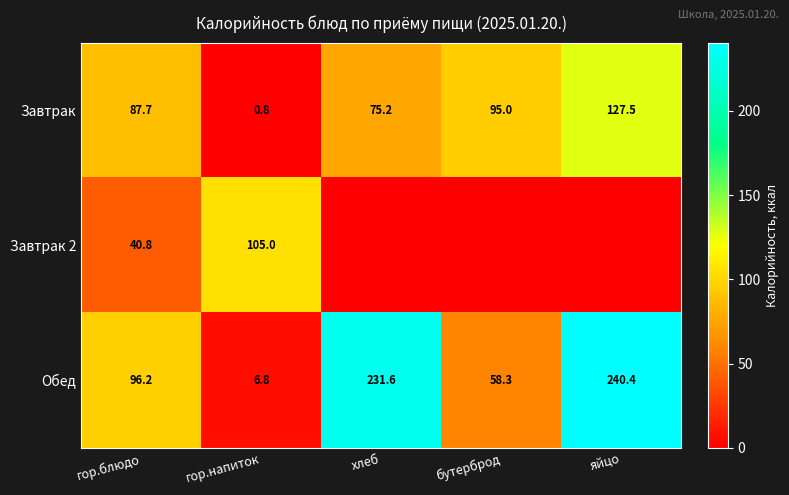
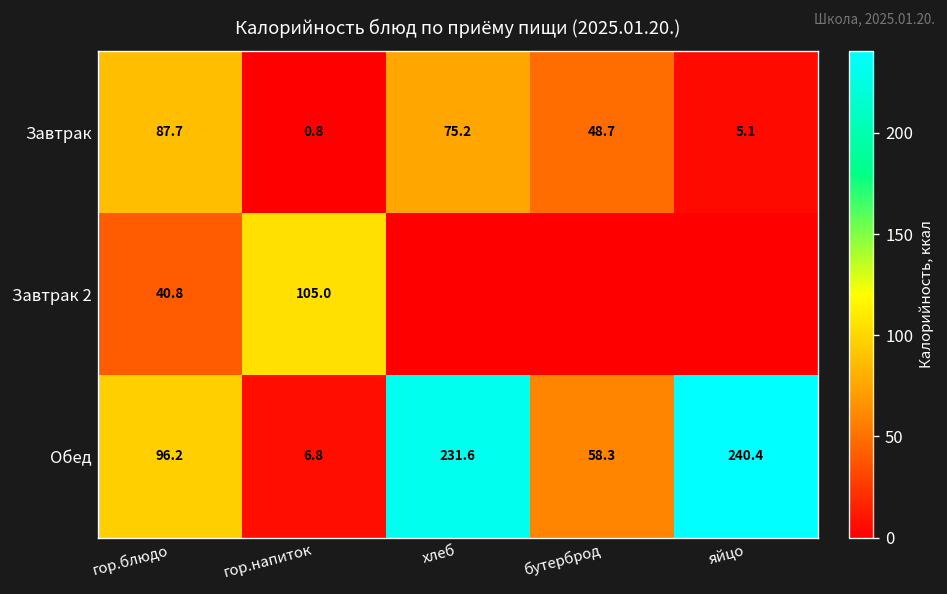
Завтрак, бутерброд: 95.0 -> 48.7
Завтрак, яйцо: 127.5 -> 5.1
